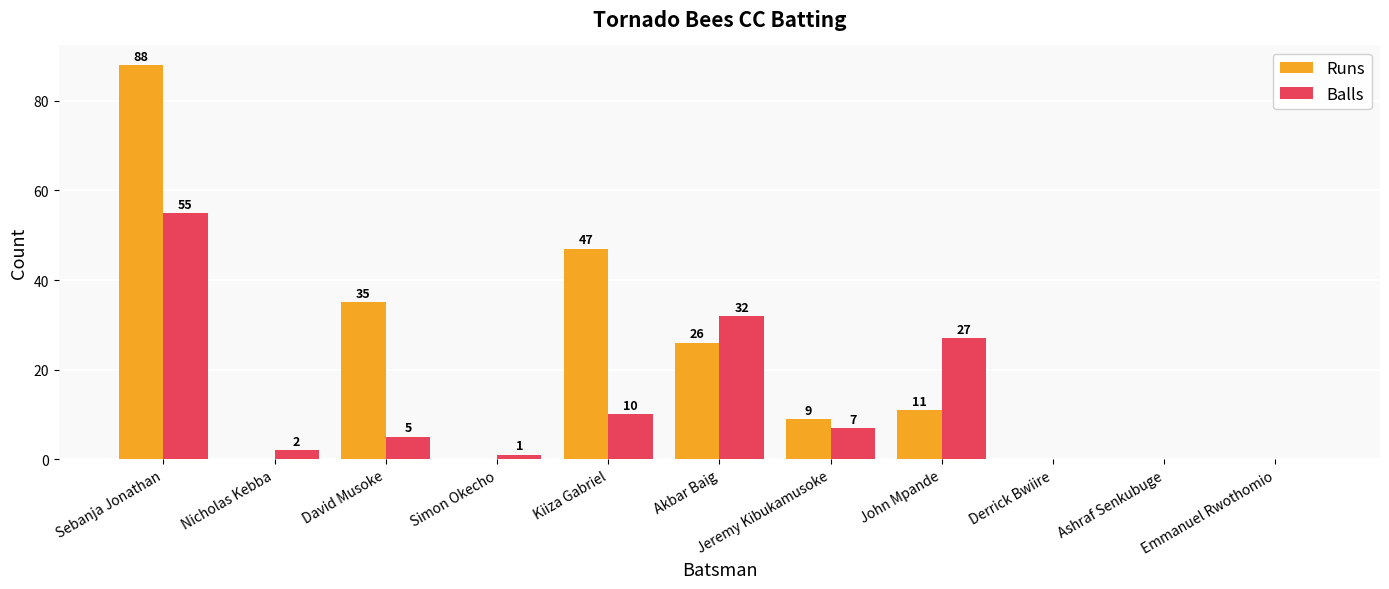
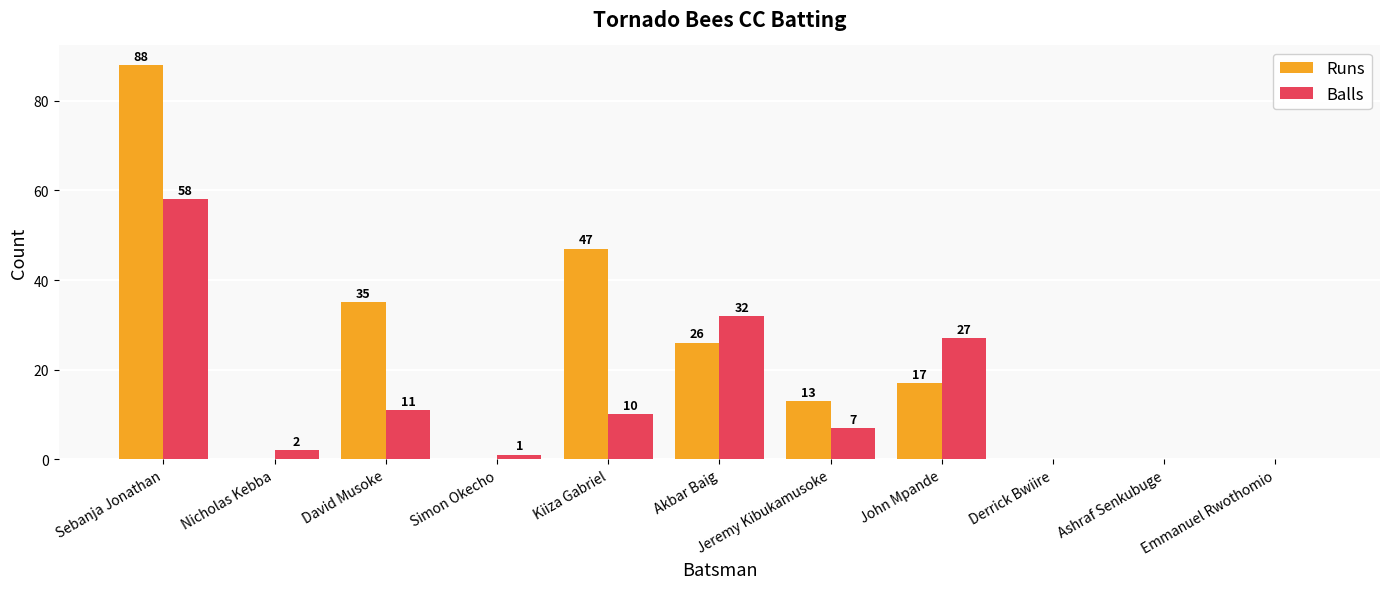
Balls, Sebanja Jonathan: 55 -> 58
Balls, David Musoke: 5 -> 11
Runs, Jeremy Kibukamusoke: 9 -> 13
Runs, John Mpande: 11 -> 17
